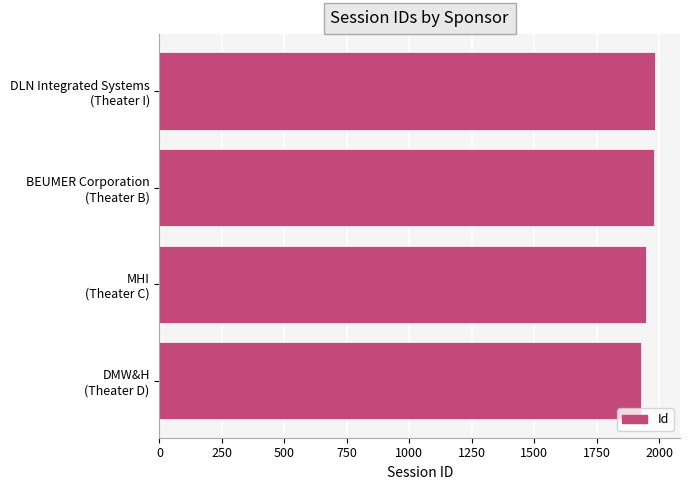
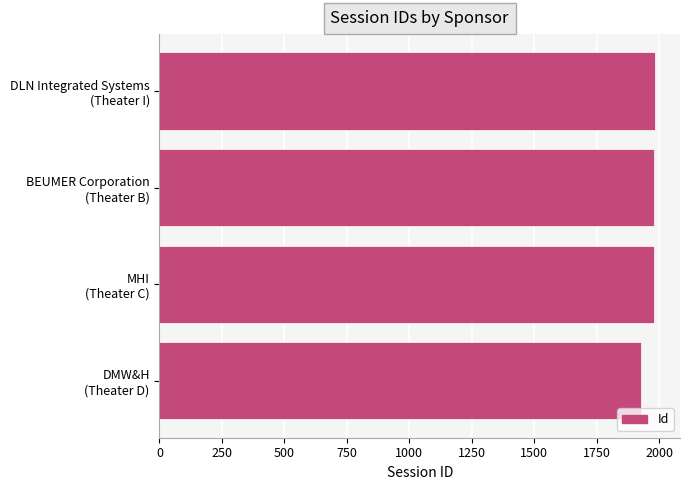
MHI (Theater C): 1950 -> 1980
